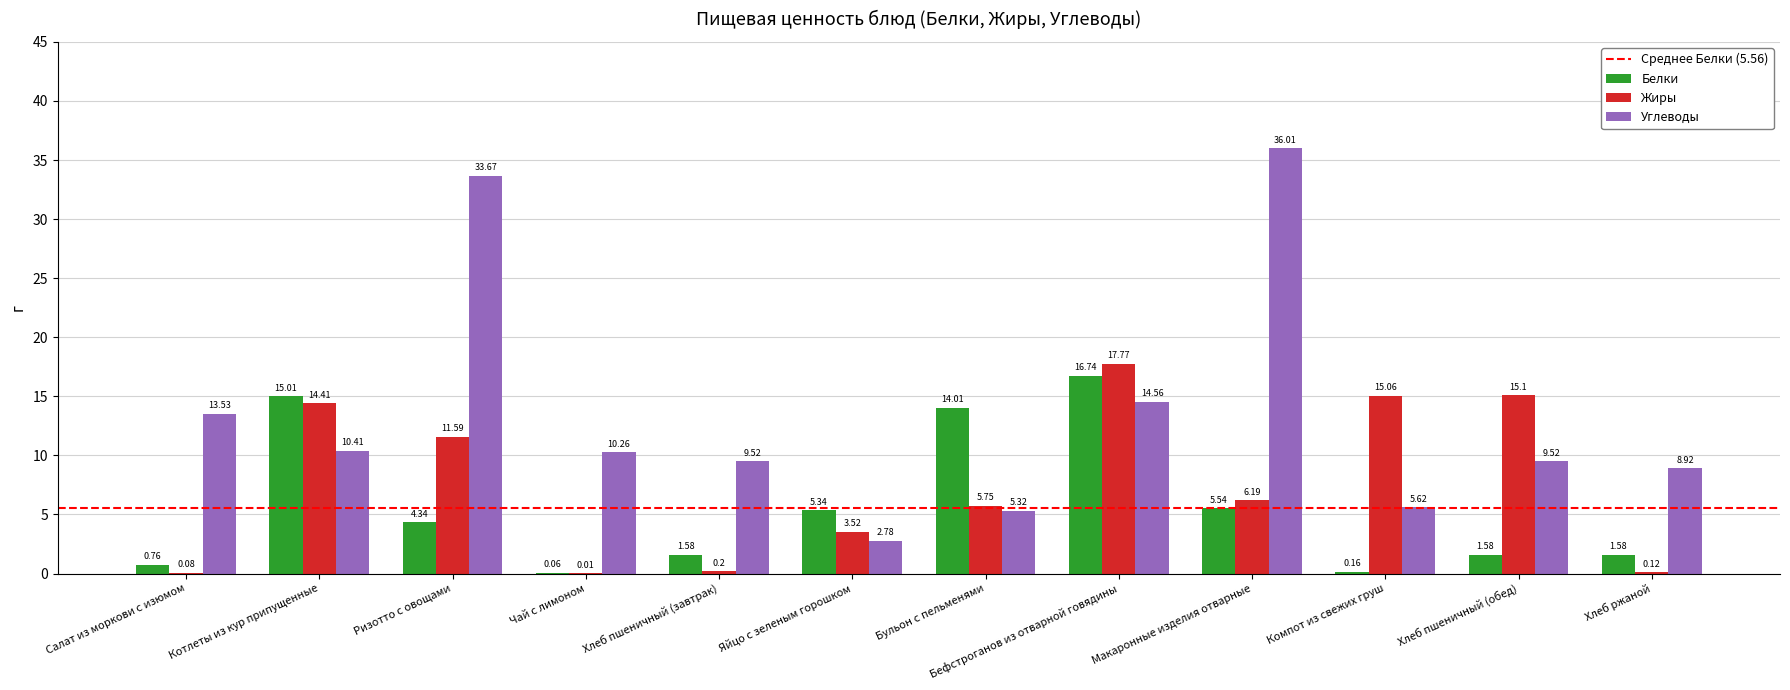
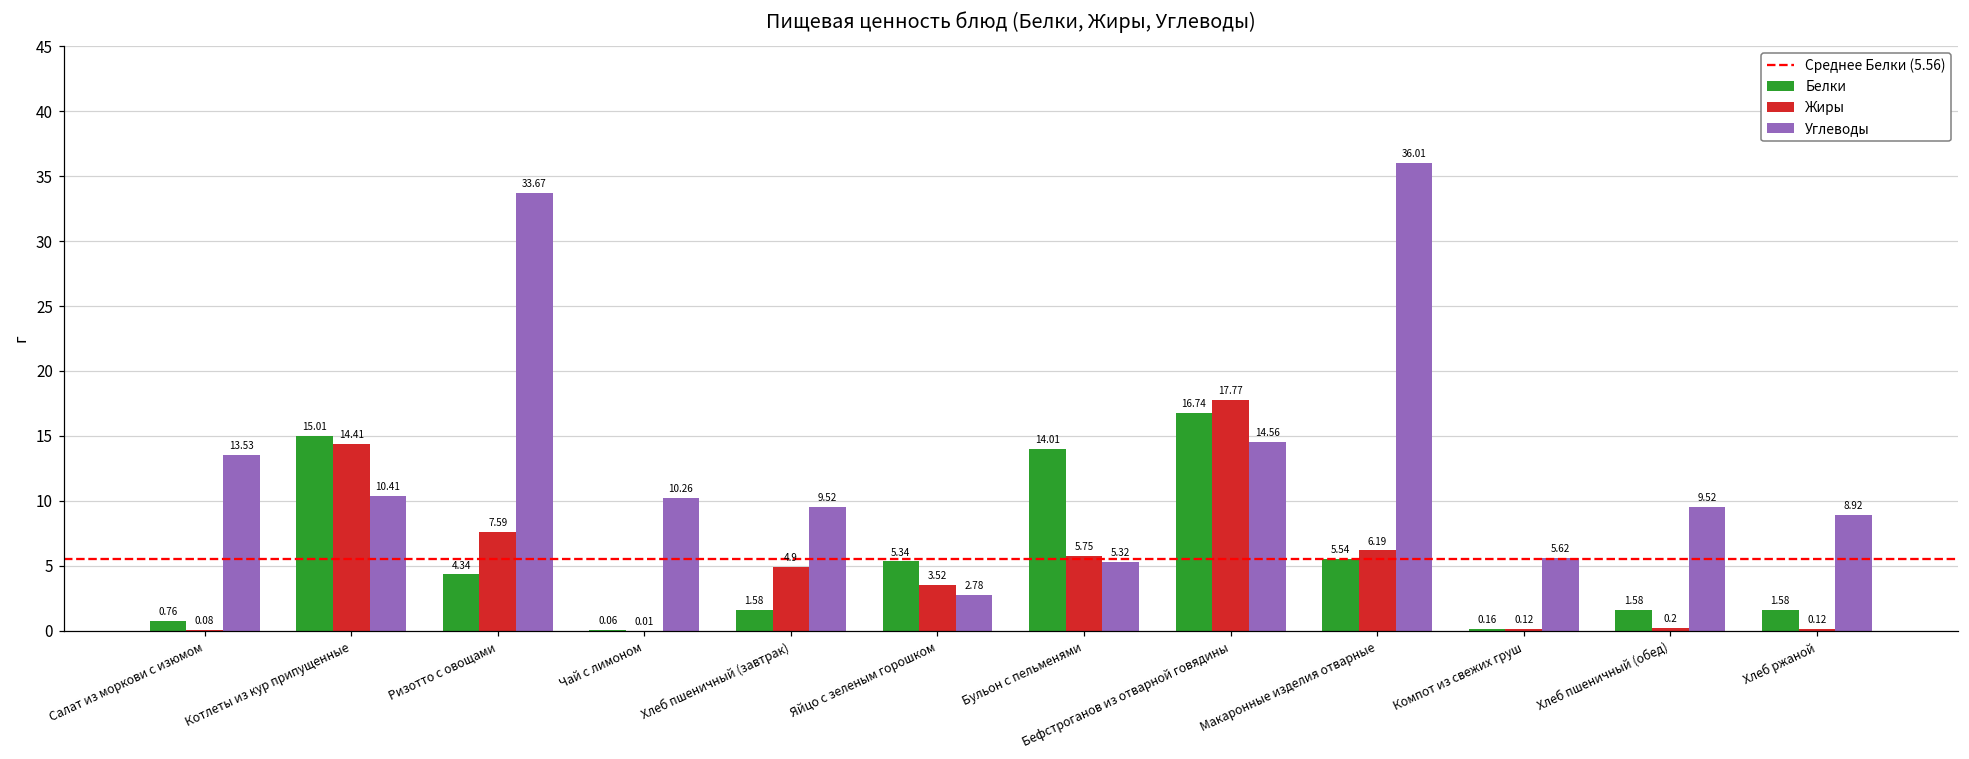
Жиры, Ризотто с овощами: 11.59 -> 7.59
Жиры, Хлеб пшеничный (завтрак): 0.2 -> 4.9
Жиры, Компот из свежих груш: 15.06 -> 0.12
Жиры, Хлеб пшеничный (обед): 15.1 -> 0.2
